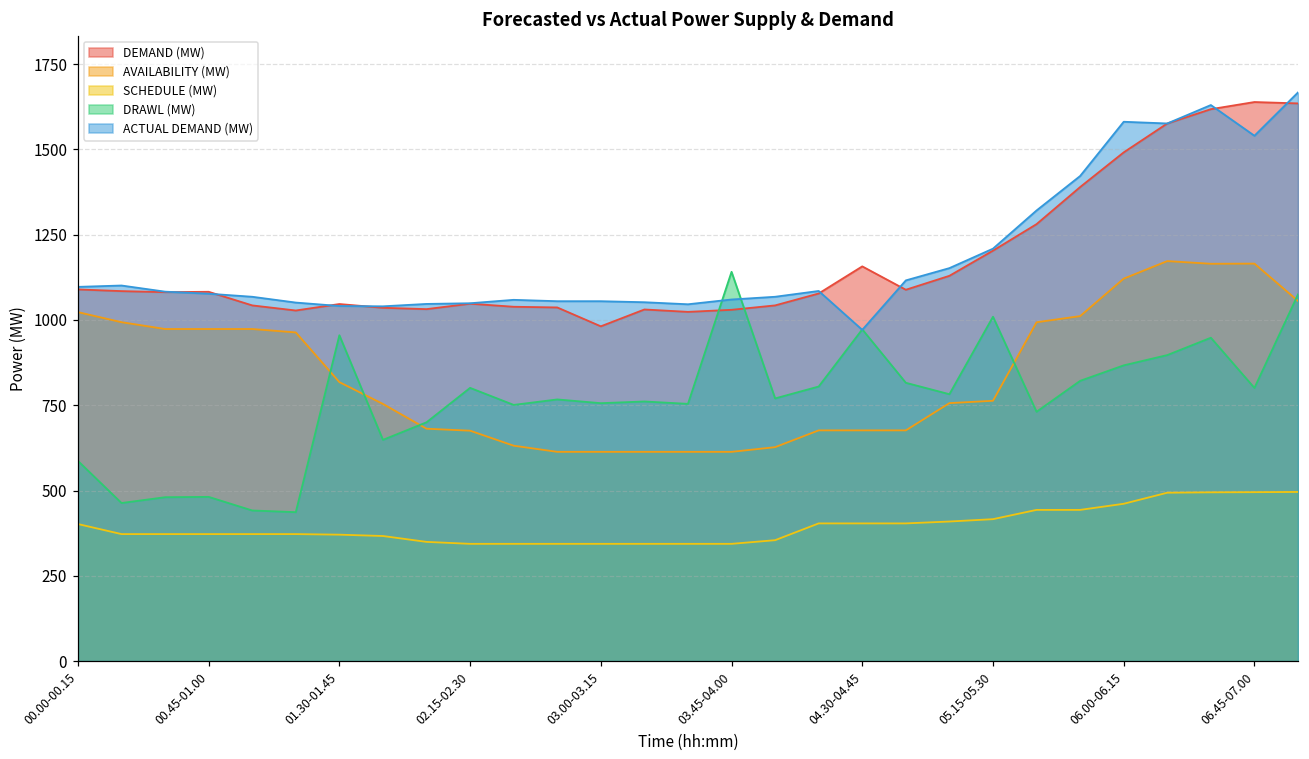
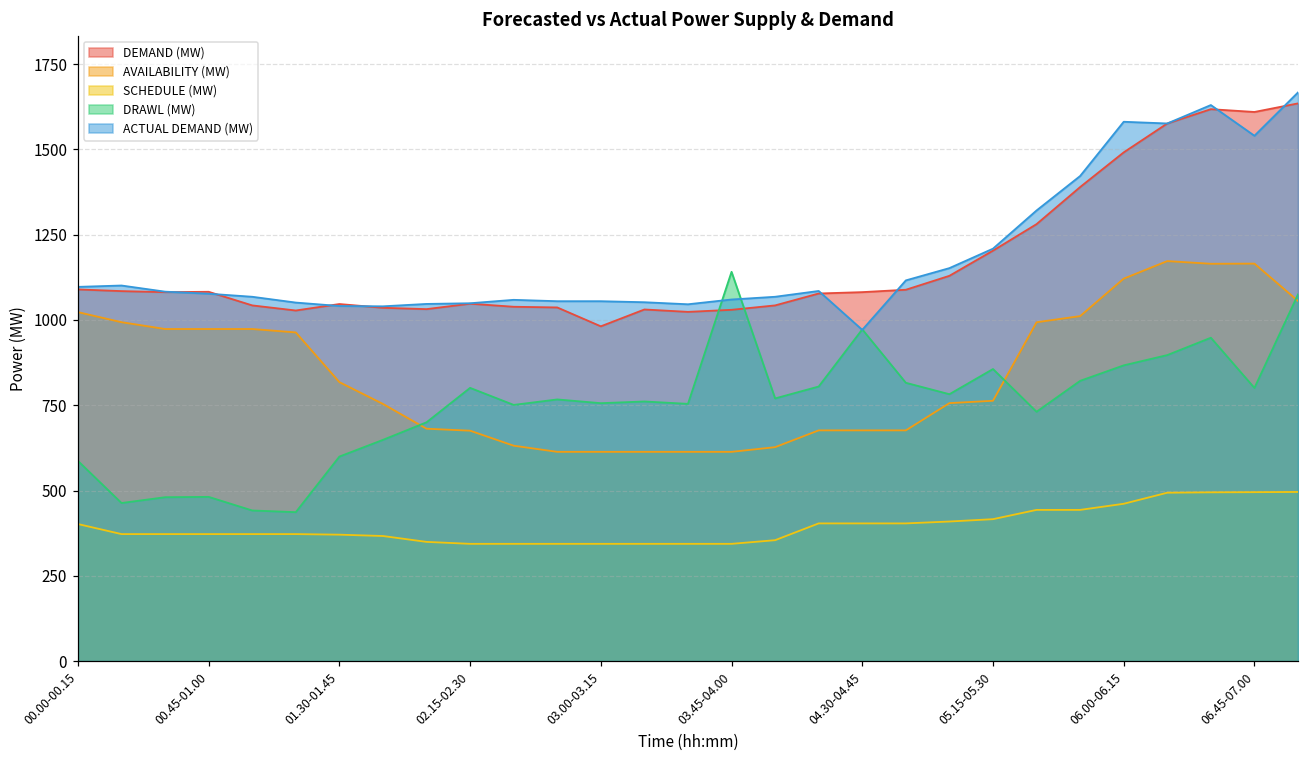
DRAWL (MW), 01.30-01.45: 960 -> 600
DEMAND (MW), 04.30-04.45: 1160 -> 1080
DRAWL (MW), 05.15-05.30: 1010 -> 860
DEMAND (MW), 06.45-07.00: 1640 -> 1610
